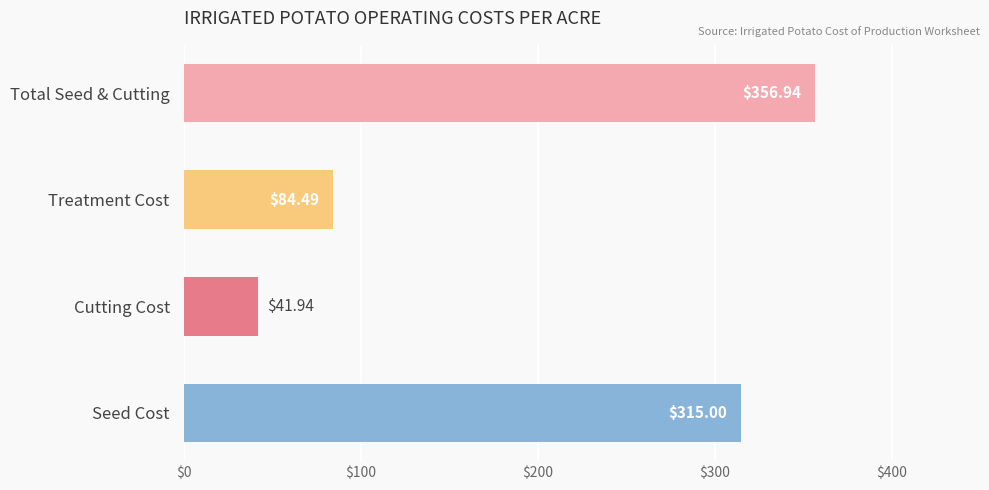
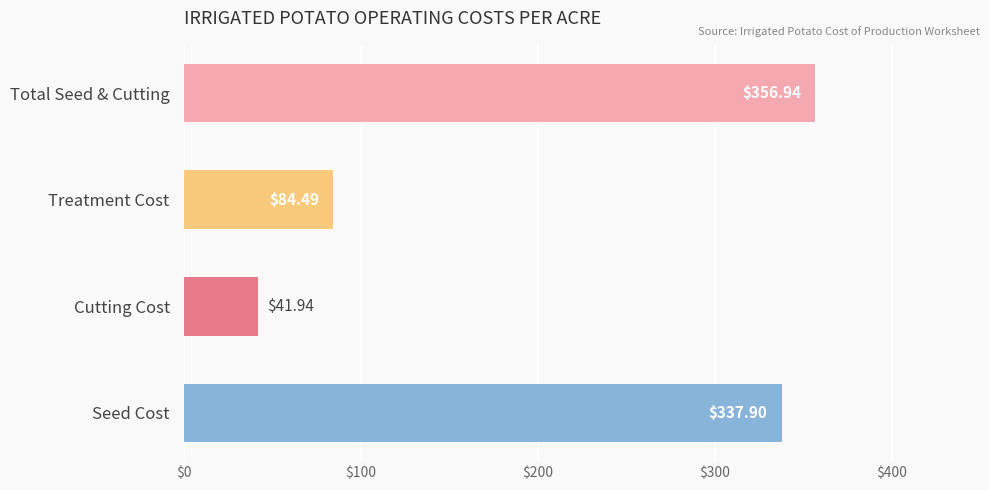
Seed Cost: $315.00 -> $337.90
